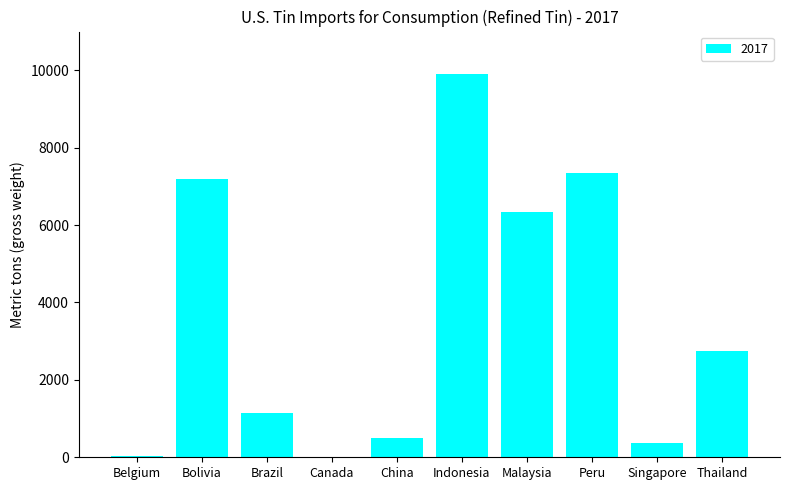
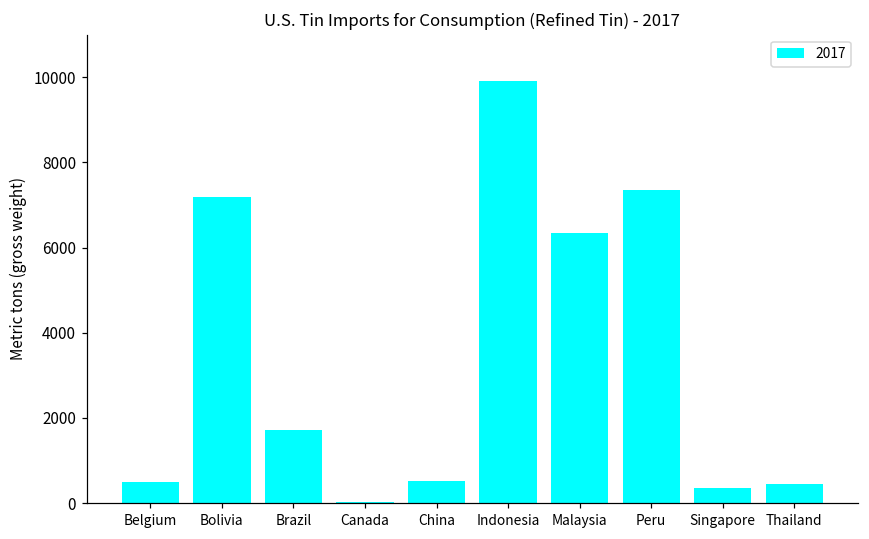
Belgium: 0 -> 500
Brazil: 1200 -> 1700
Thailand: 2700 -> 400
